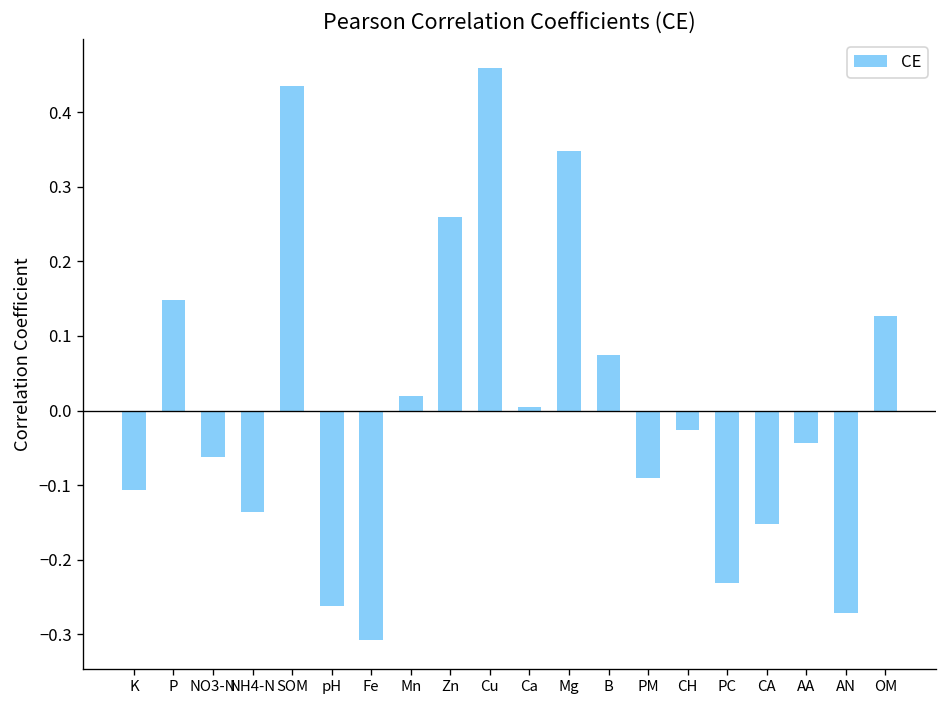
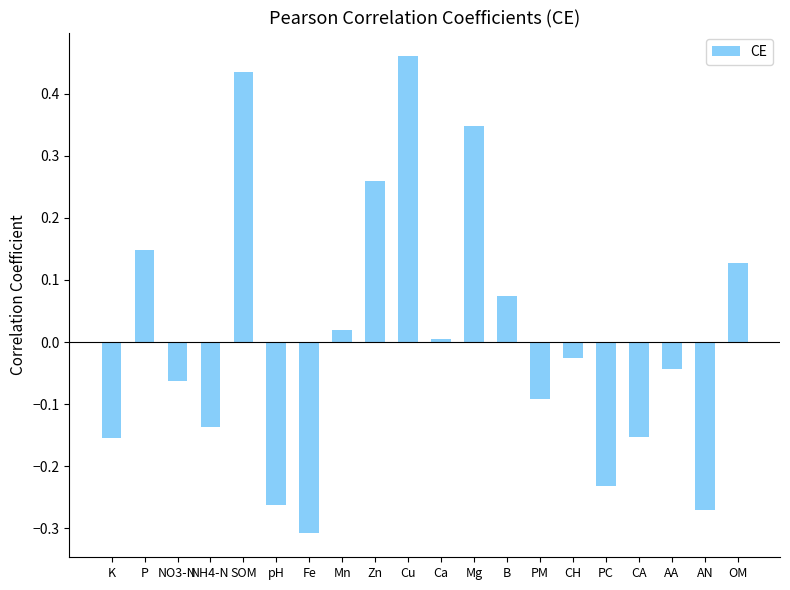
K: -0.11 -> -0.16
